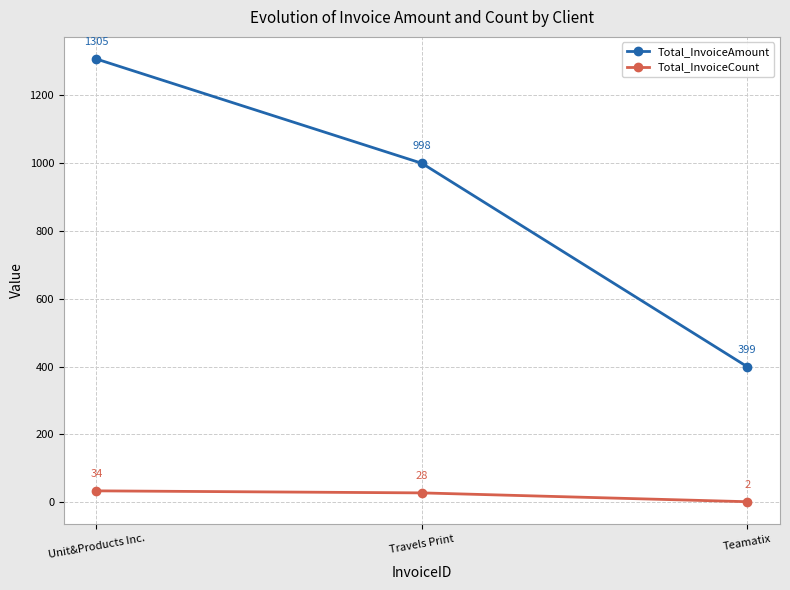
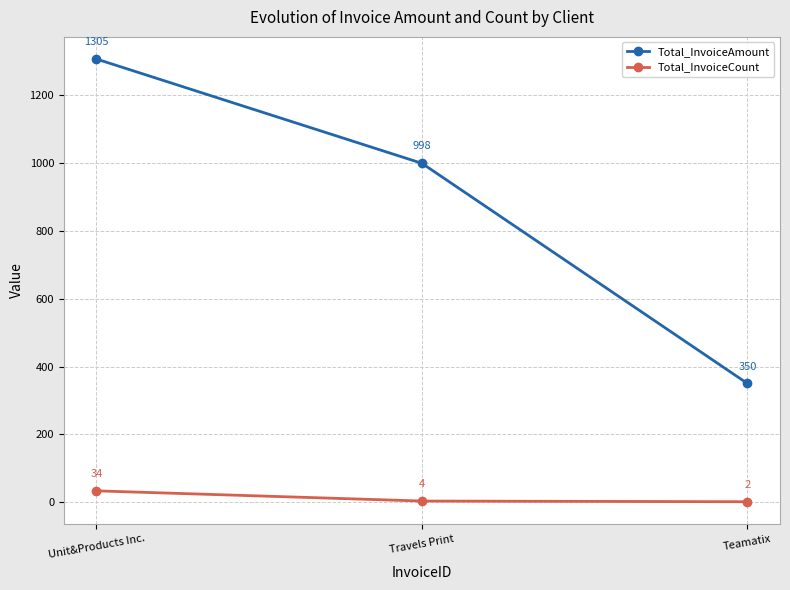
Total_InvoiceCount, Travels Print: 28 -> 4
Total_InvoiceAmount, Teamatix: 399 -> 350
